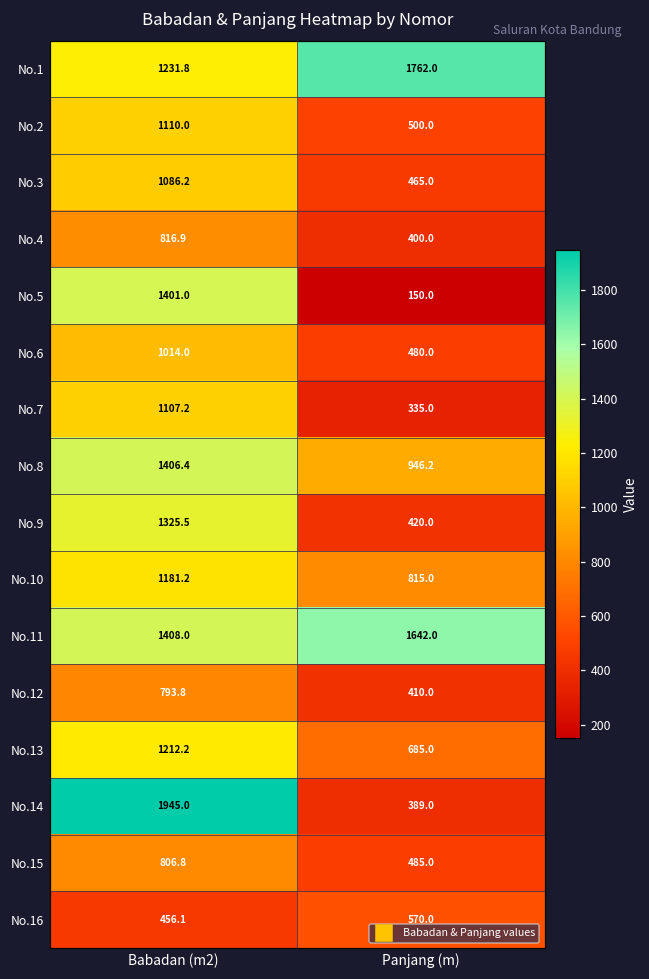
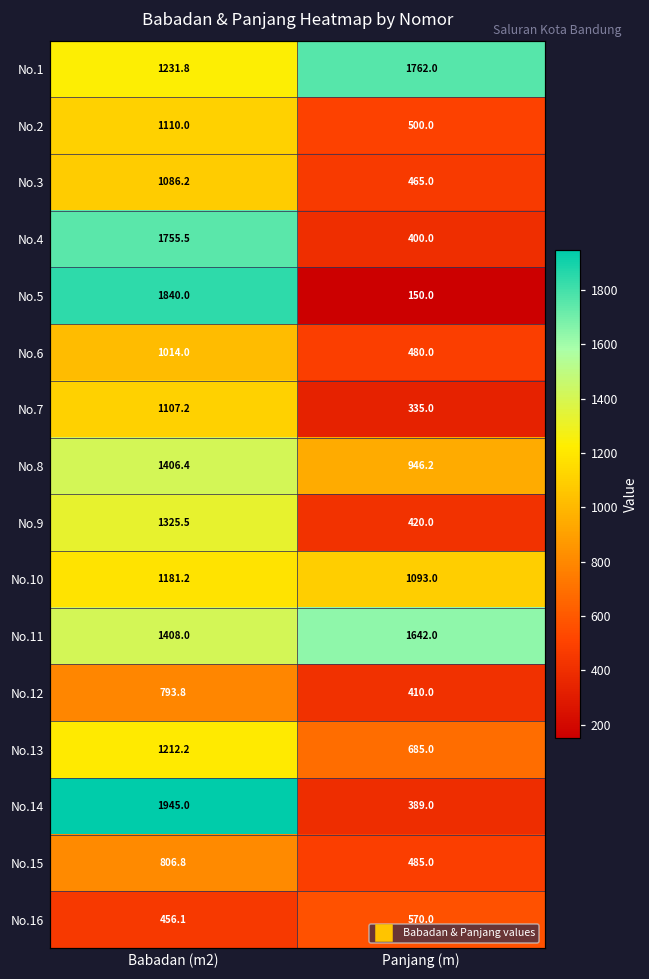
No.4, Babadan (m2): 816.9 -> 1755.5
No.5, Babadan (m2): 1401.0 -> 1840.0
No.10, Panjang (m): 815.0 -> 1093.0
